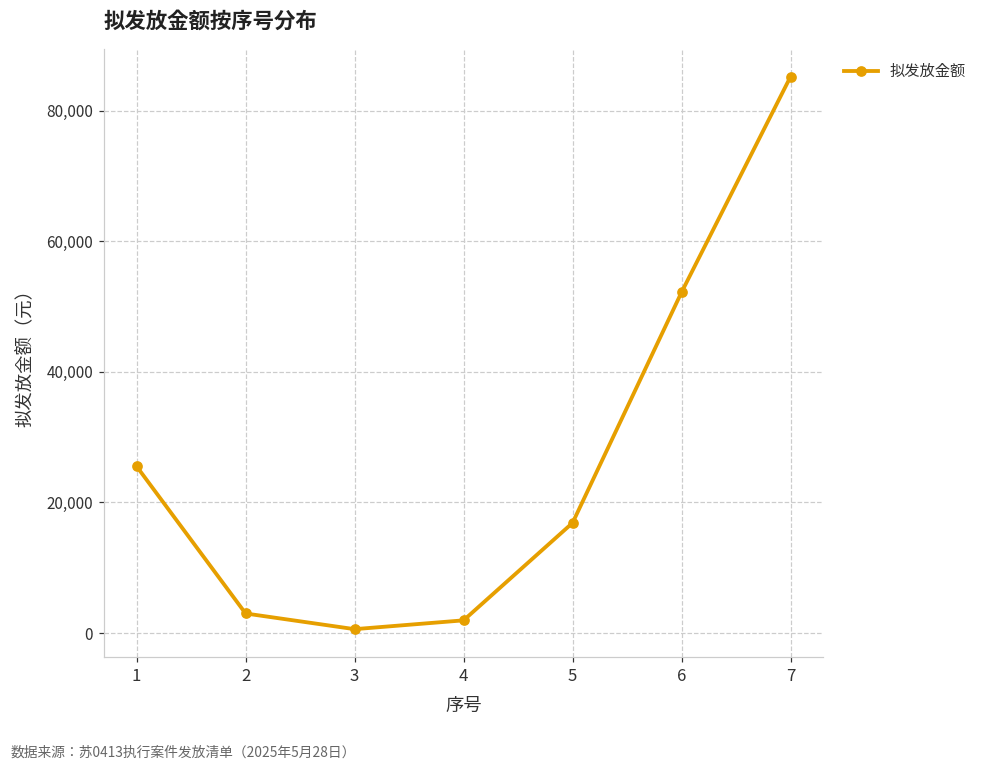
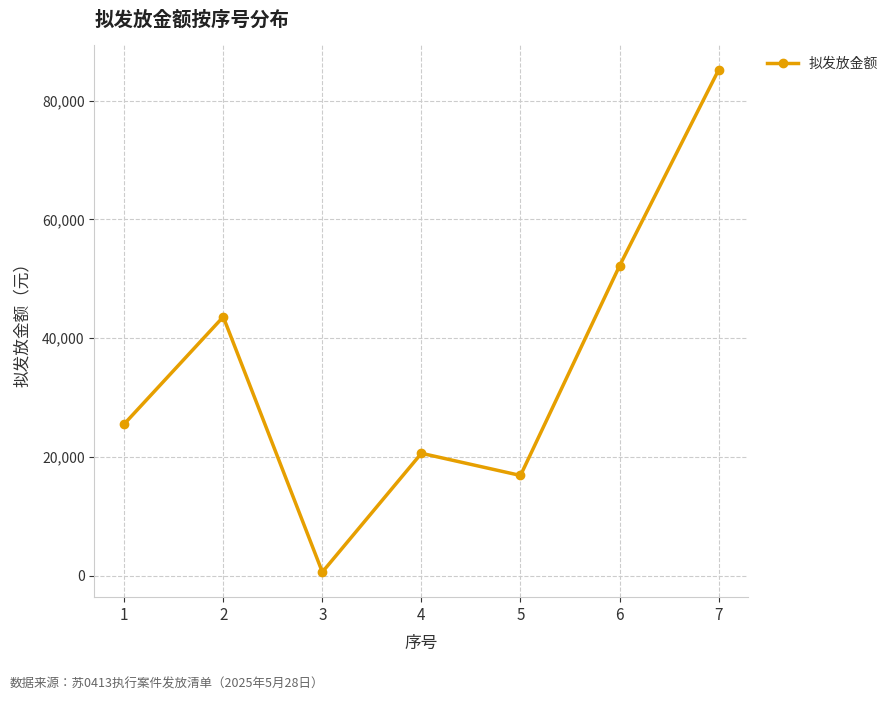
2: 3,000 -> 44,000
4: 2,000 -> 21,000
